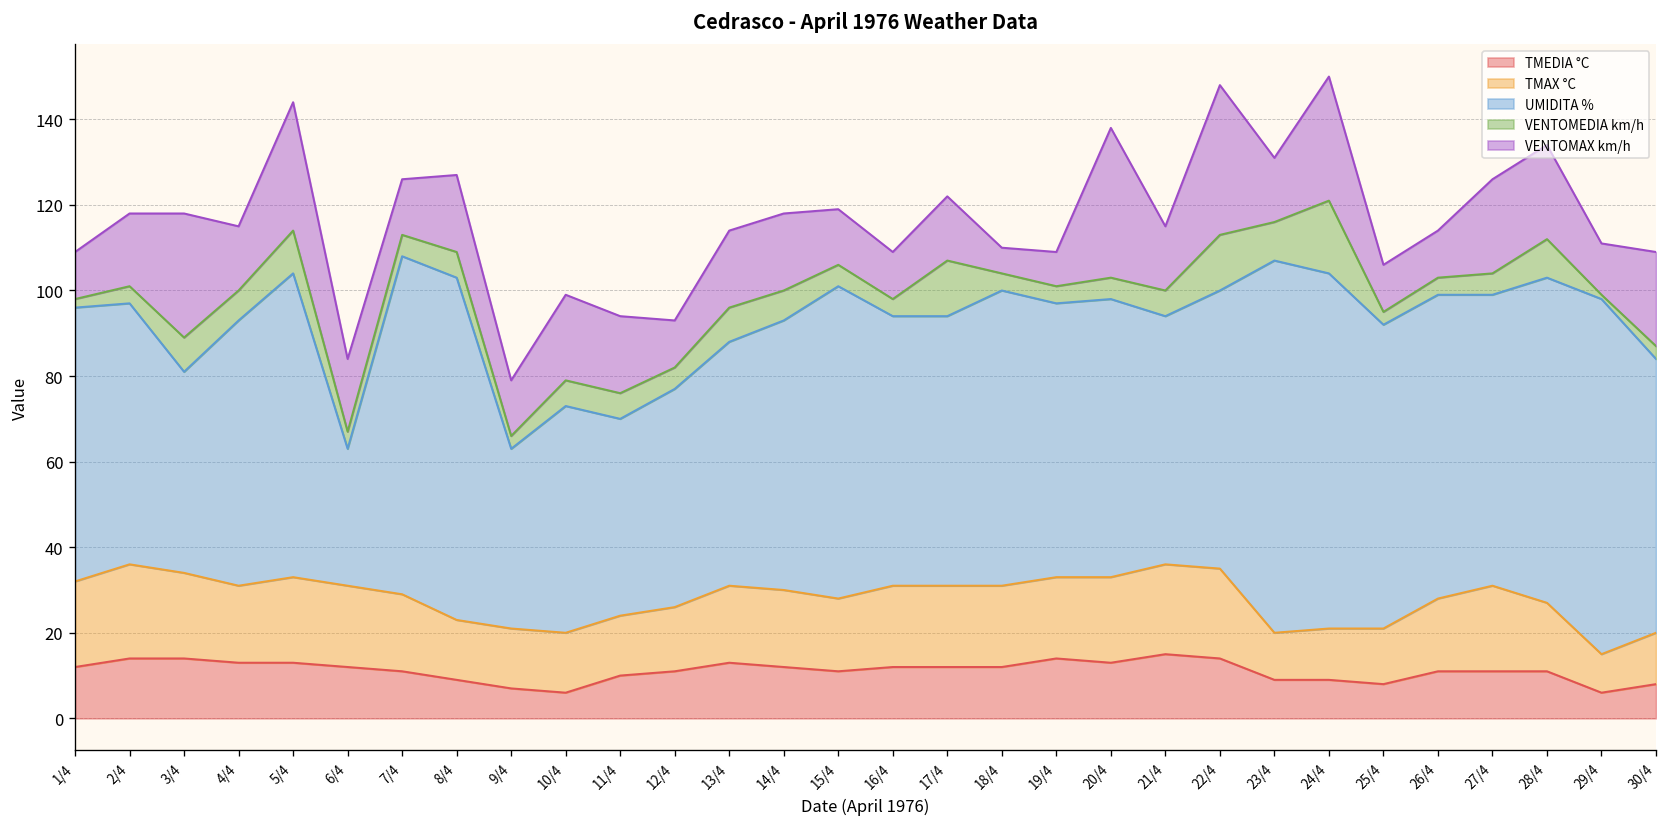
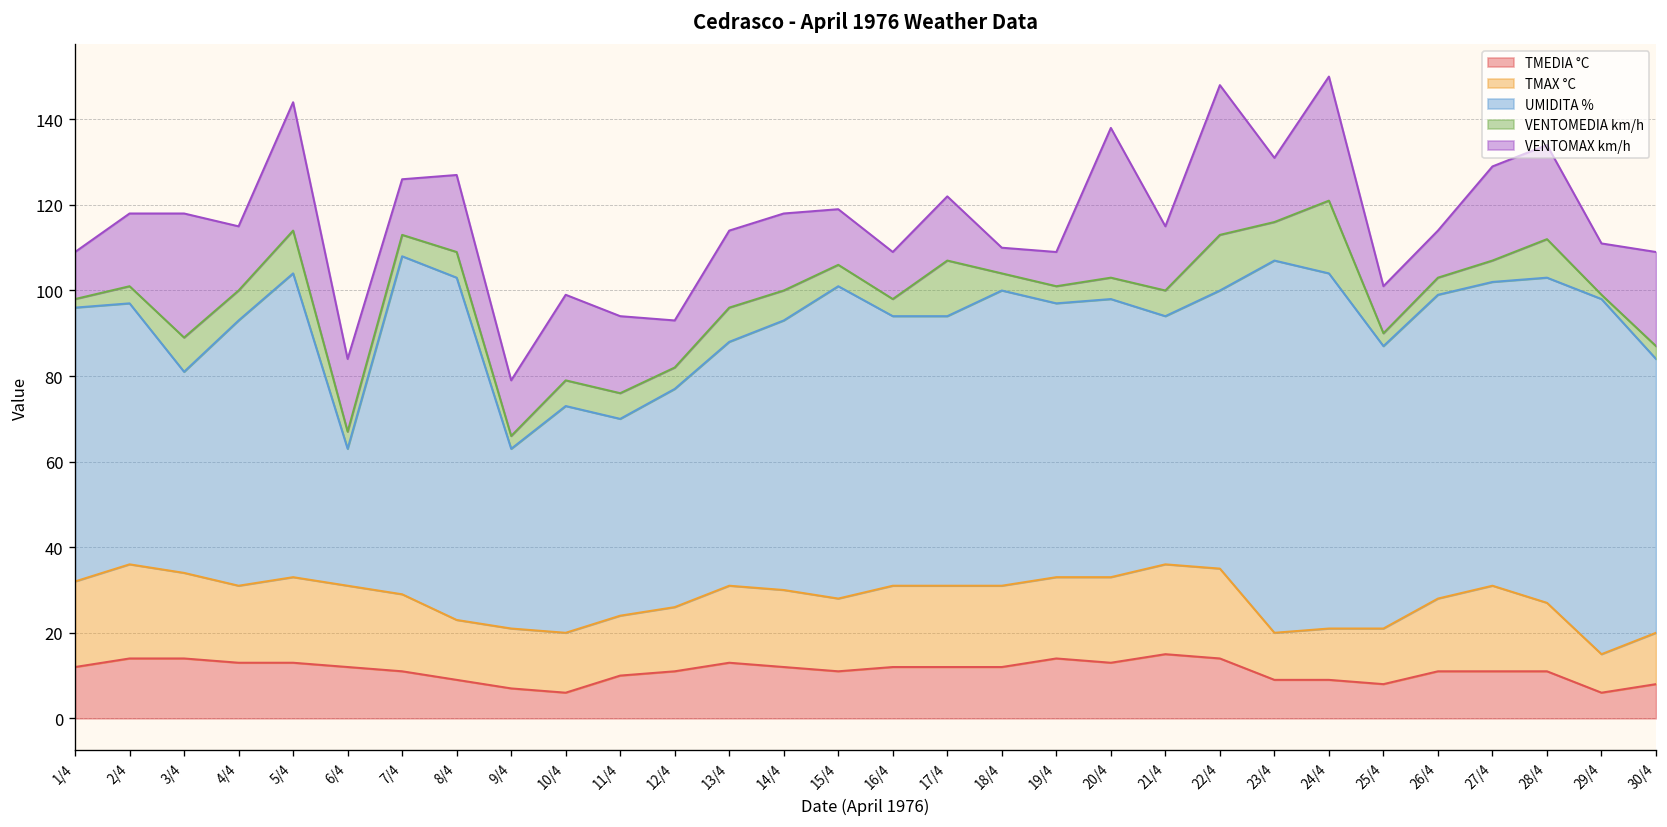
UMIDITA %, 25/4: 71 -> 66
UMIDITA %, 27/4: 68 -> 71
